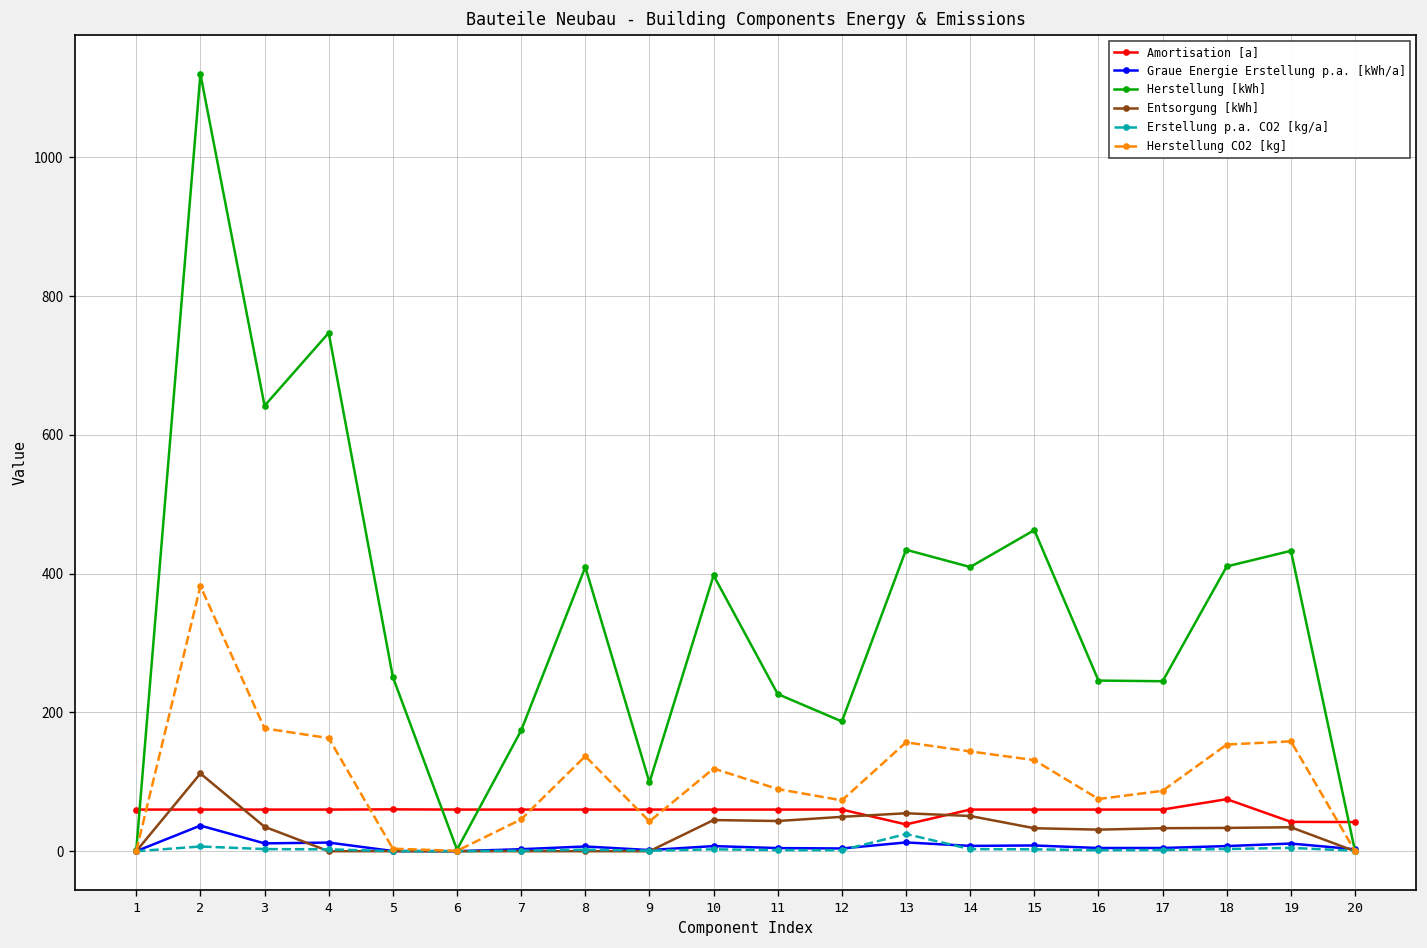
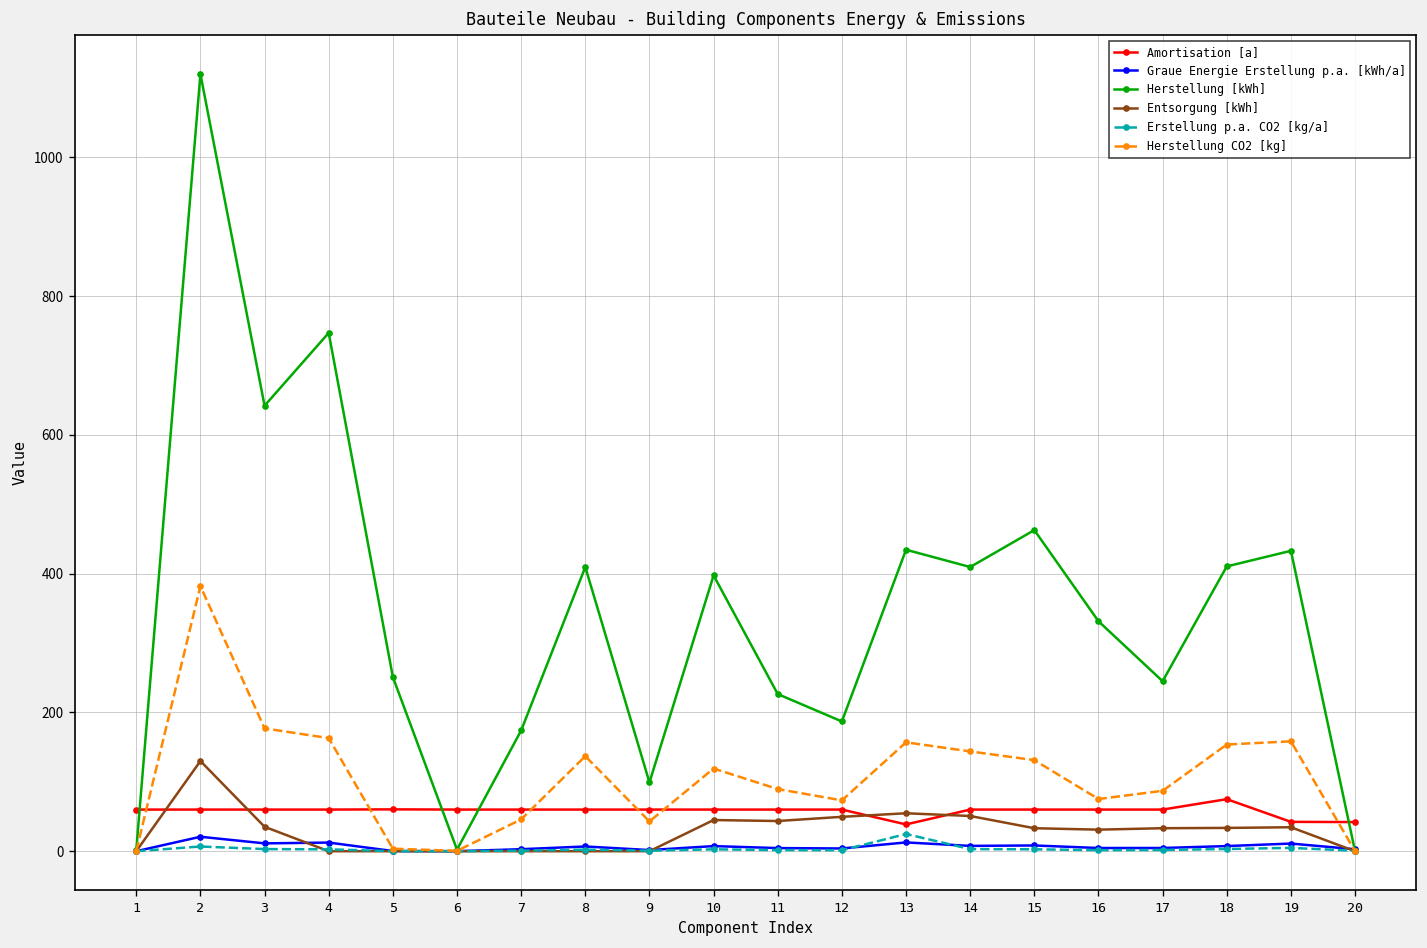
Graue Energie Erstellung p.a. [kWh/a], 2: 40 -> 20
Entsorgung [kWh], 2: 110 -> 130
Herstellung [kWh], 16: 250 -> 330
